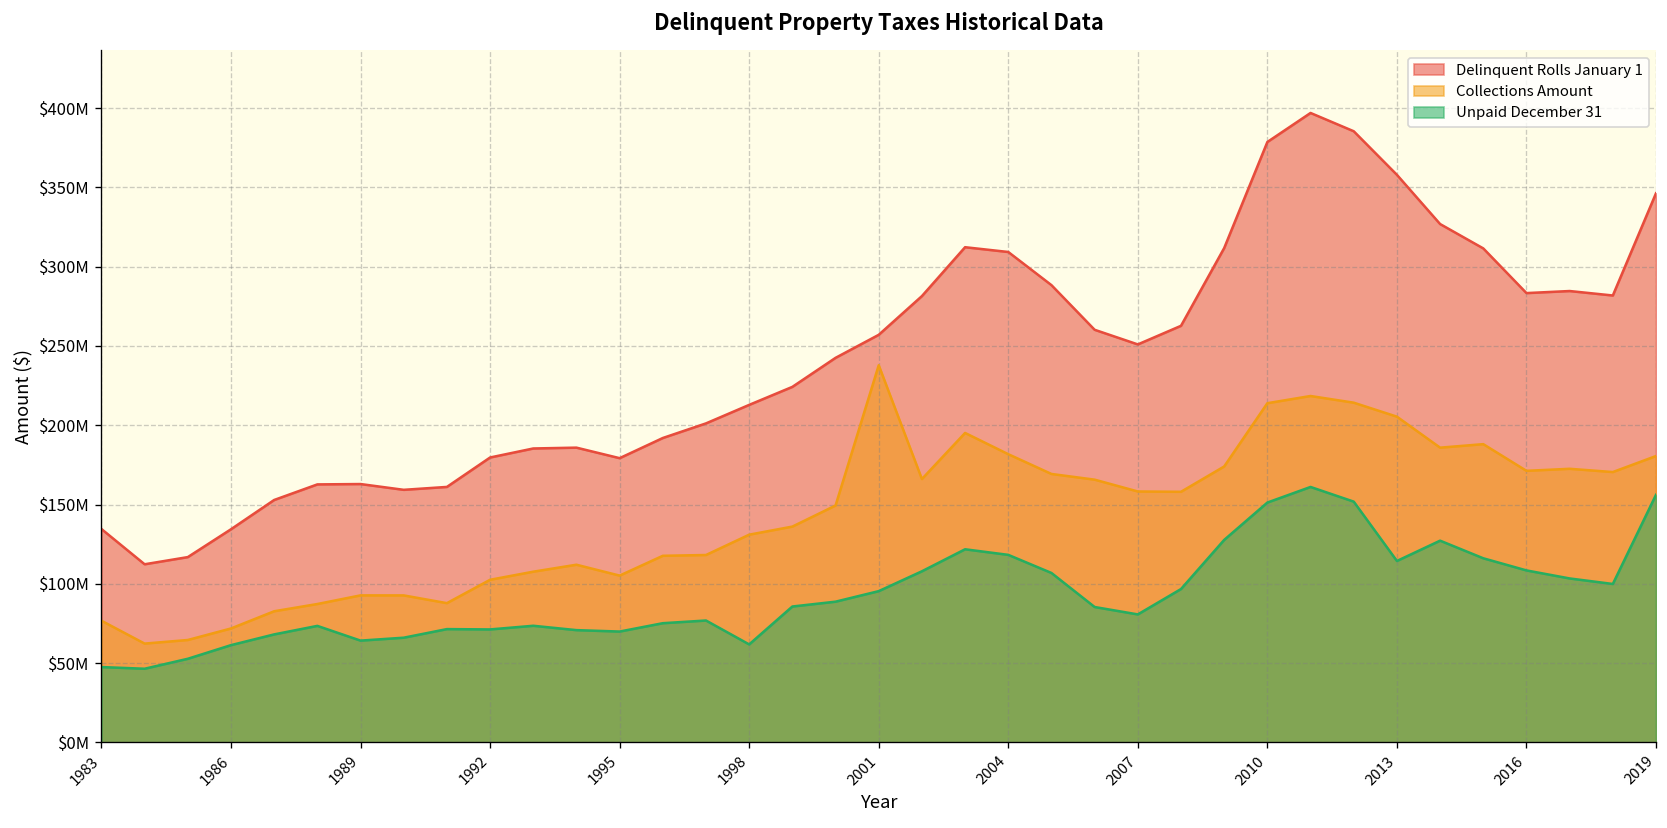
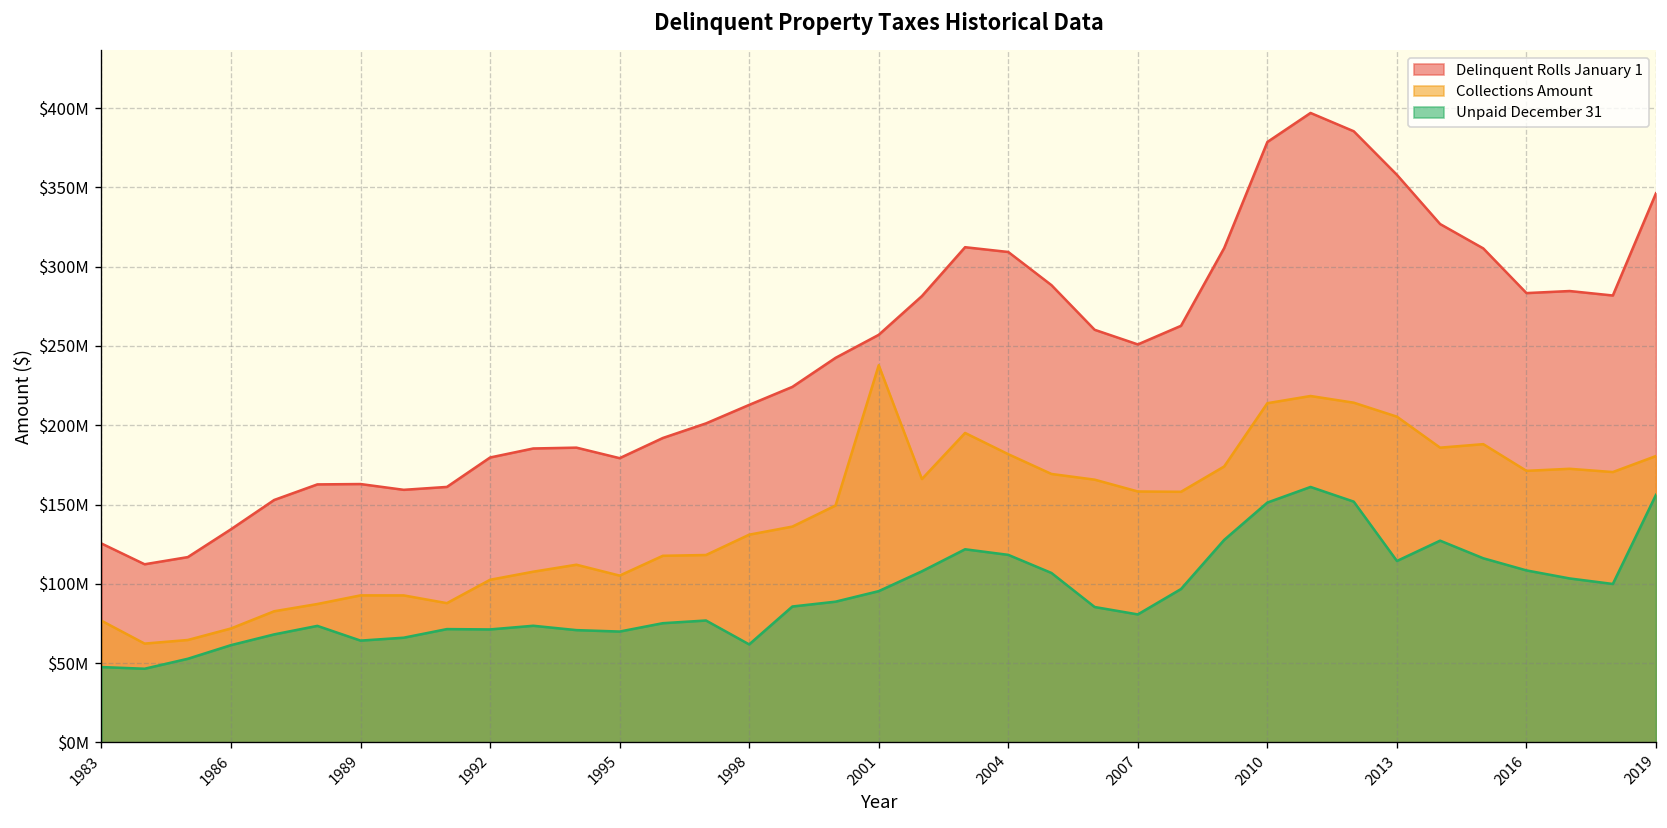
Delinquent Rolls January 1, 1983: $135000000 -> $125000000
